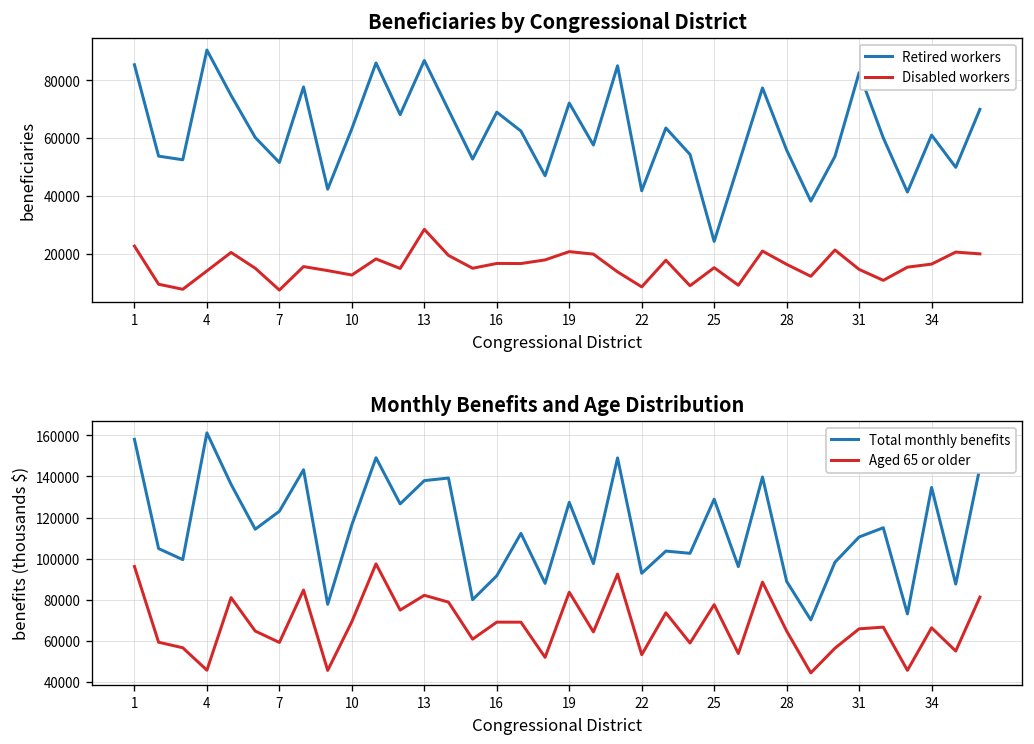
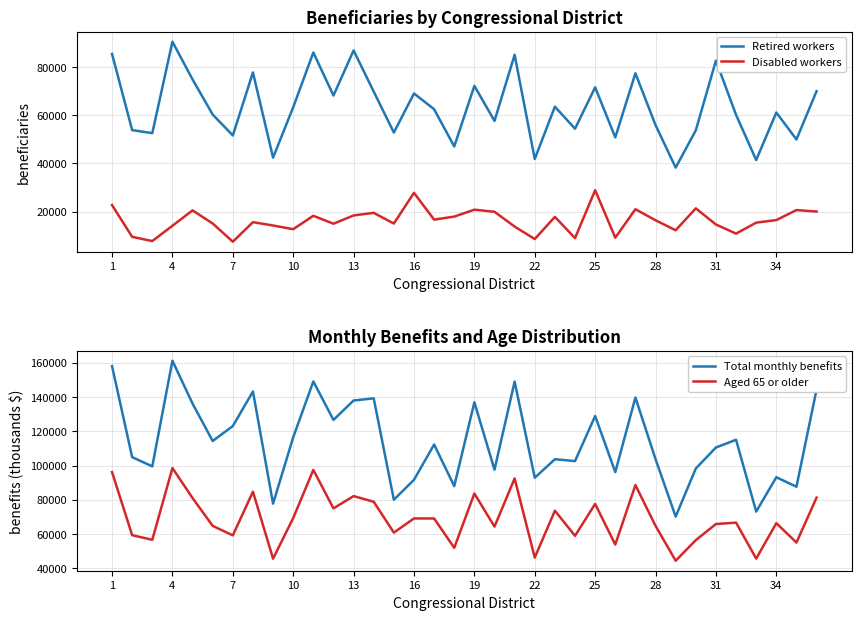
Beneficiaries by Congressional District, Disabled workers, 13: 28000 -> 18000
Beneficiaries by Congressional District, Disabled workers, 16: 17000 -> 28000
Beneficiaries by Congressional District, Retired workers, 25: 24000 -> 72000
Beneficiaries by Congressional District, Disabled workers, 25: 15000 -> 29000
Monthly Benefits and Age Distribution, Aged 65 or older, 4: 46000 -> 99000
Monthly Benefits and Age Distribution, Total monthly benefits, 19: 127000 -> 137000
Monthly Benefits and Age Distribution, Aged 65 or older, 22: 53000 -> 46000
Monthly Benefits and Age Distribution, Total monthly benefits, 28: 89000 -> 104000
Monthly Benefits and Age Distribution, Total monthly benefits, 34: 135000 -> 93000
